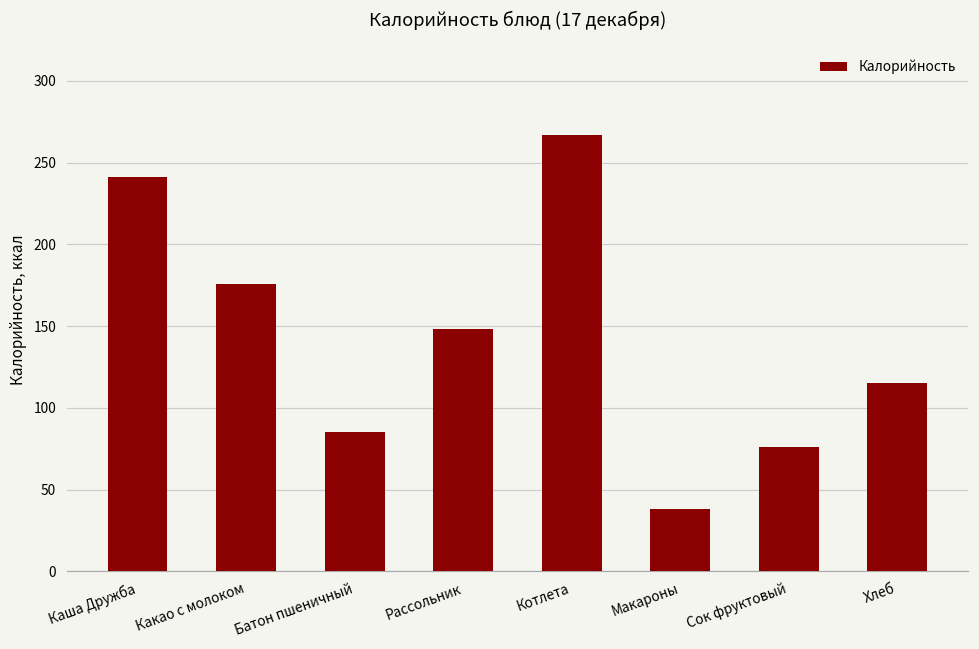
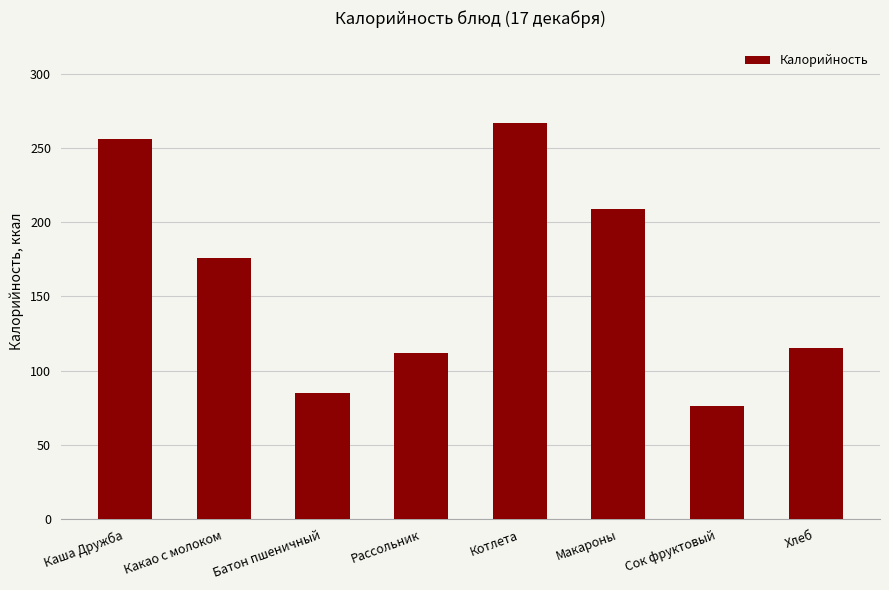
Каша Дружба: 241 -> 256
Рассольник: 148 -> 112
Макароны: 38 -> 209
